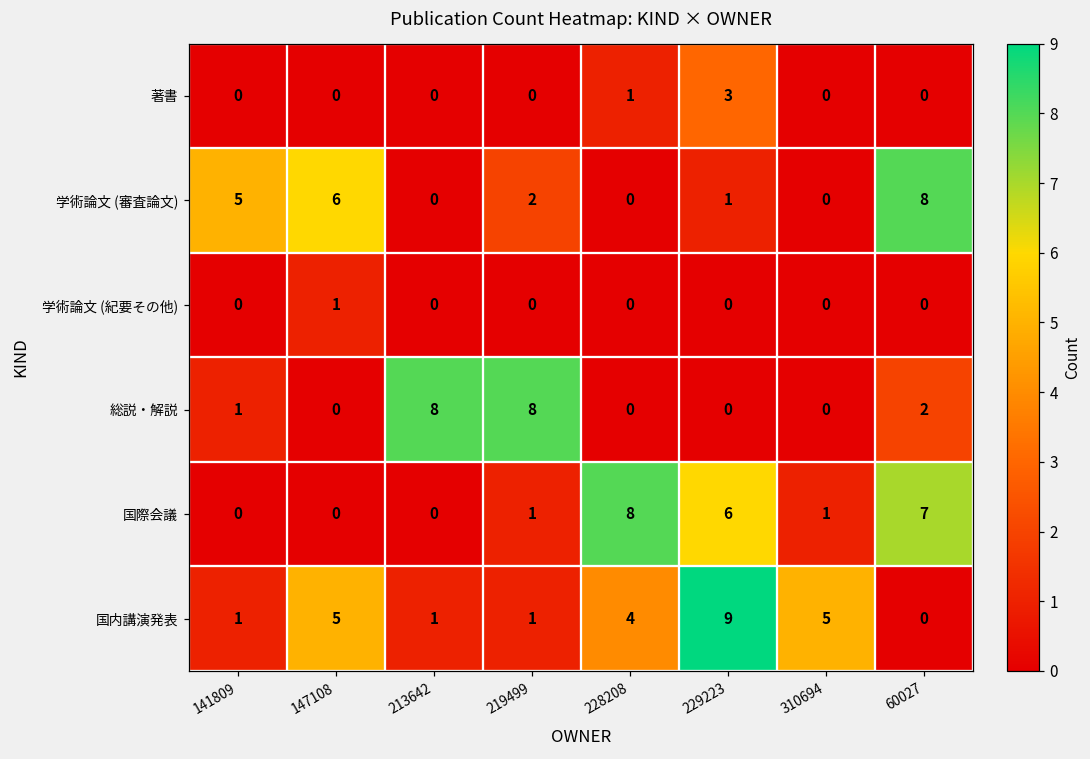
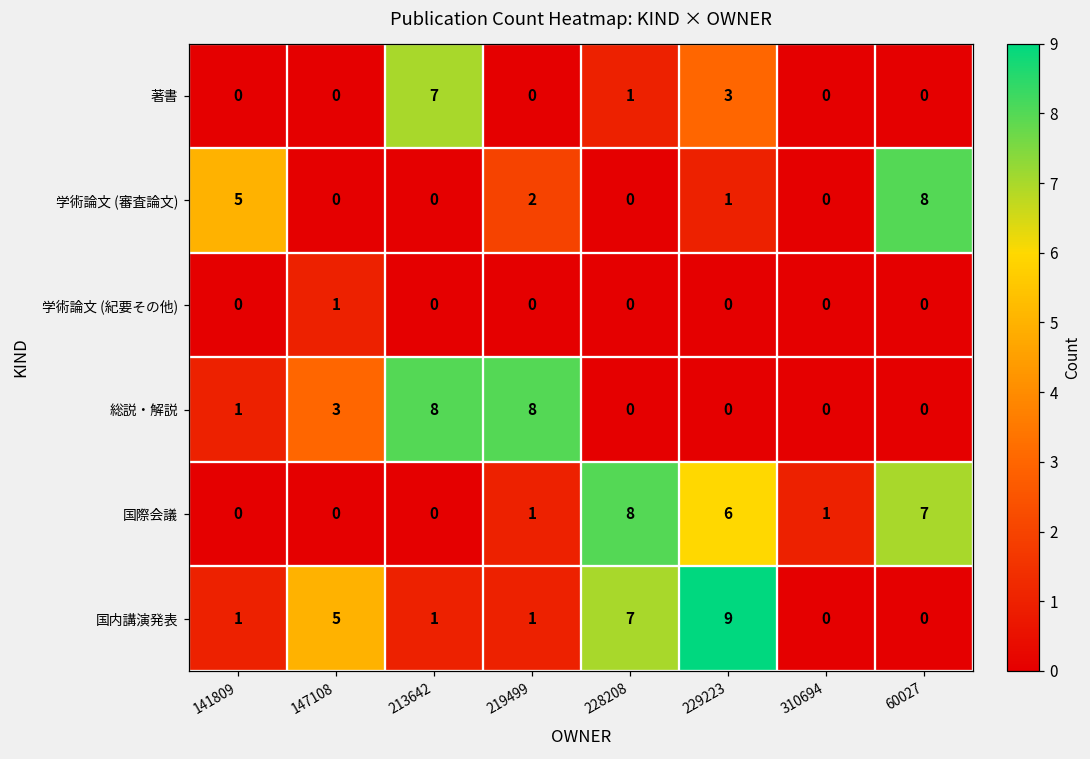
著書, 213642: 0 -> 7
学術論文 (審査論文), 147108: 6 -> 0
総説・解説, 147108: 0 -> 3
総説・解説, 60027: 2 -> 0
国内講演発表, 228208: 4 -> 7
国内講演発表, 310694: 5 -> 0
